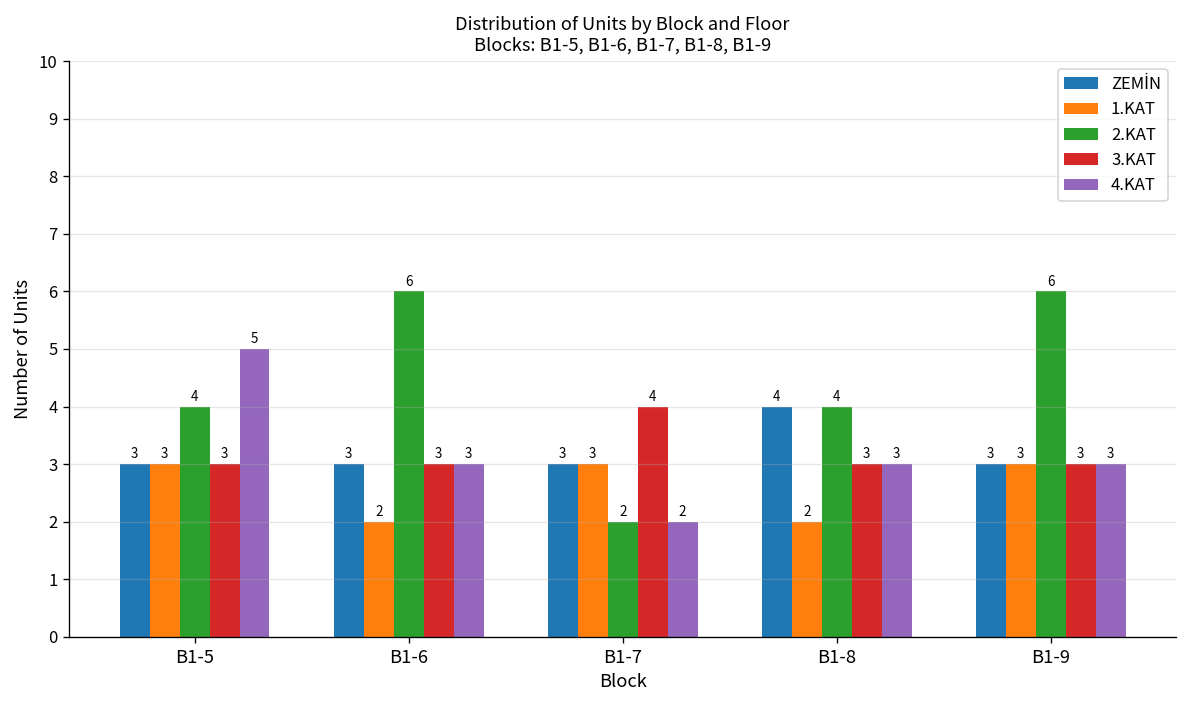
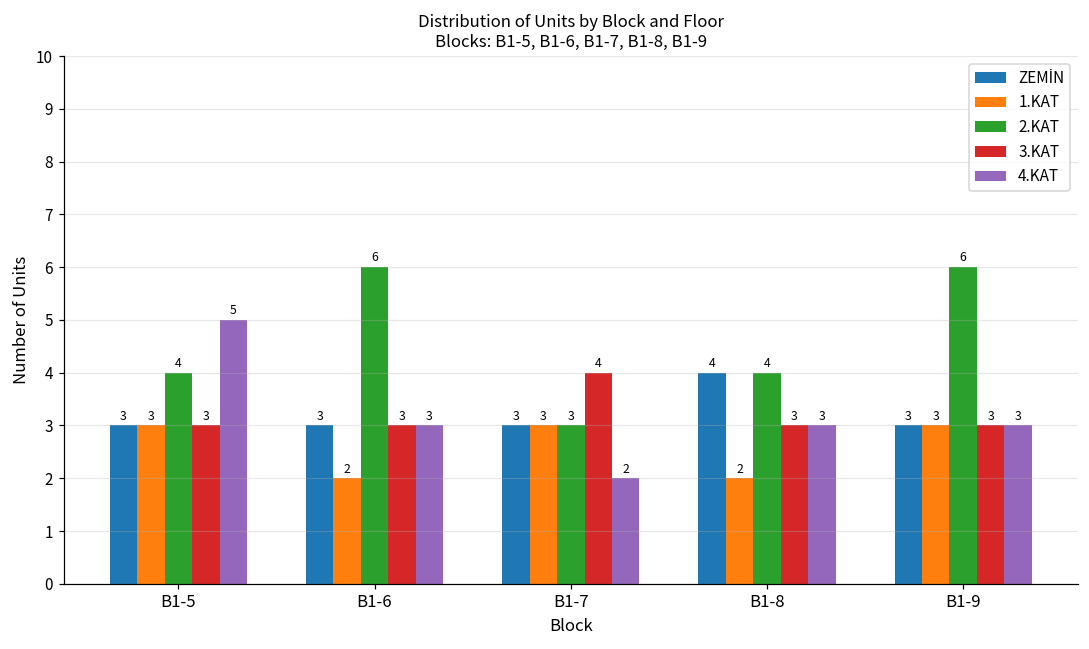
2.KAT, B1-7: 2 -> 3
